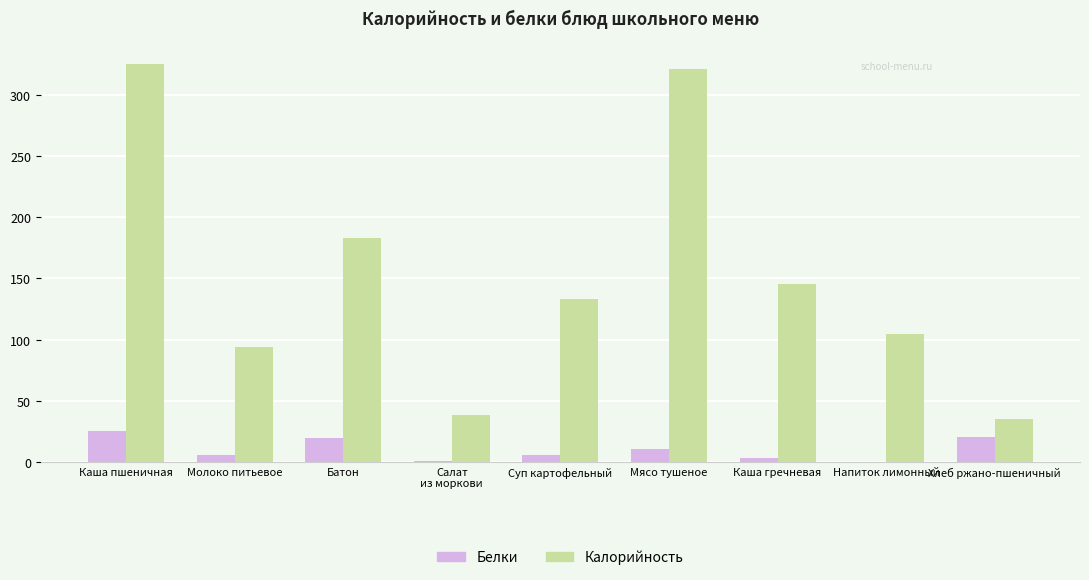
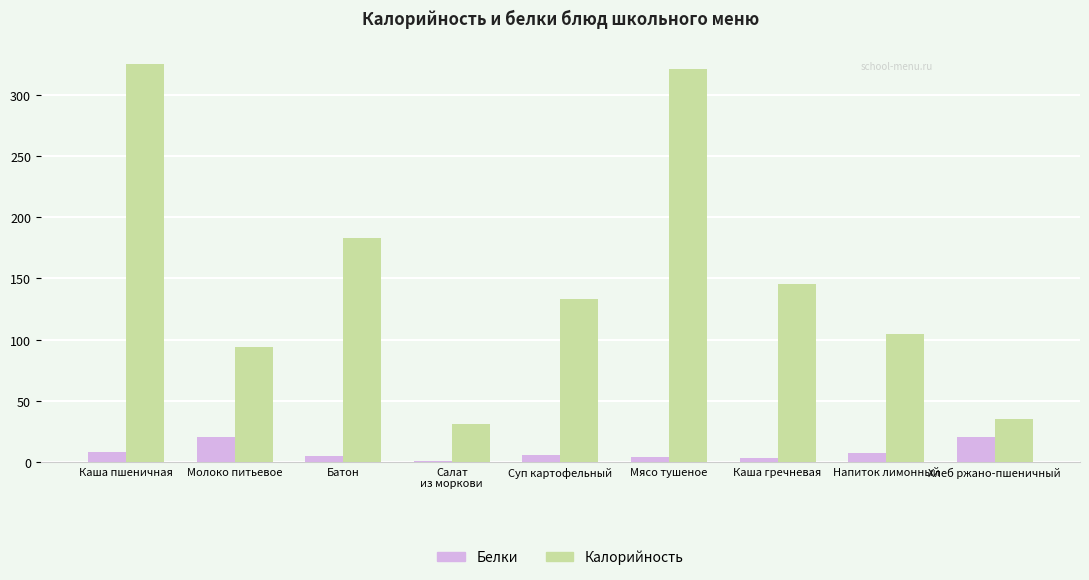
Белки, Каша пшеничная: 25 -> 8
Белки, Молоко питьевое: 6 -> 20
Белки, Батон: 20 -> 5
Калорийность, Салат из моркови: 39 -> 31
Белки, Мясо тушеное: 11 -> 4
Белки, Напиток лимонный: 0 -> 7
